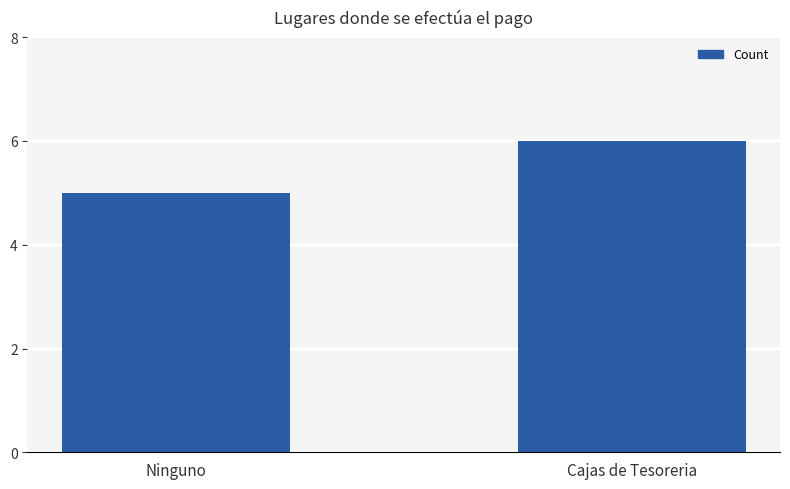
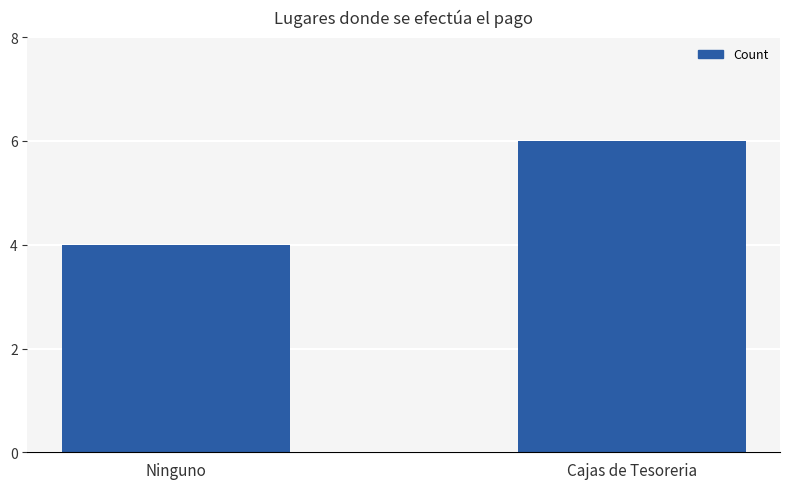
Ninguno: 5 -> 4
